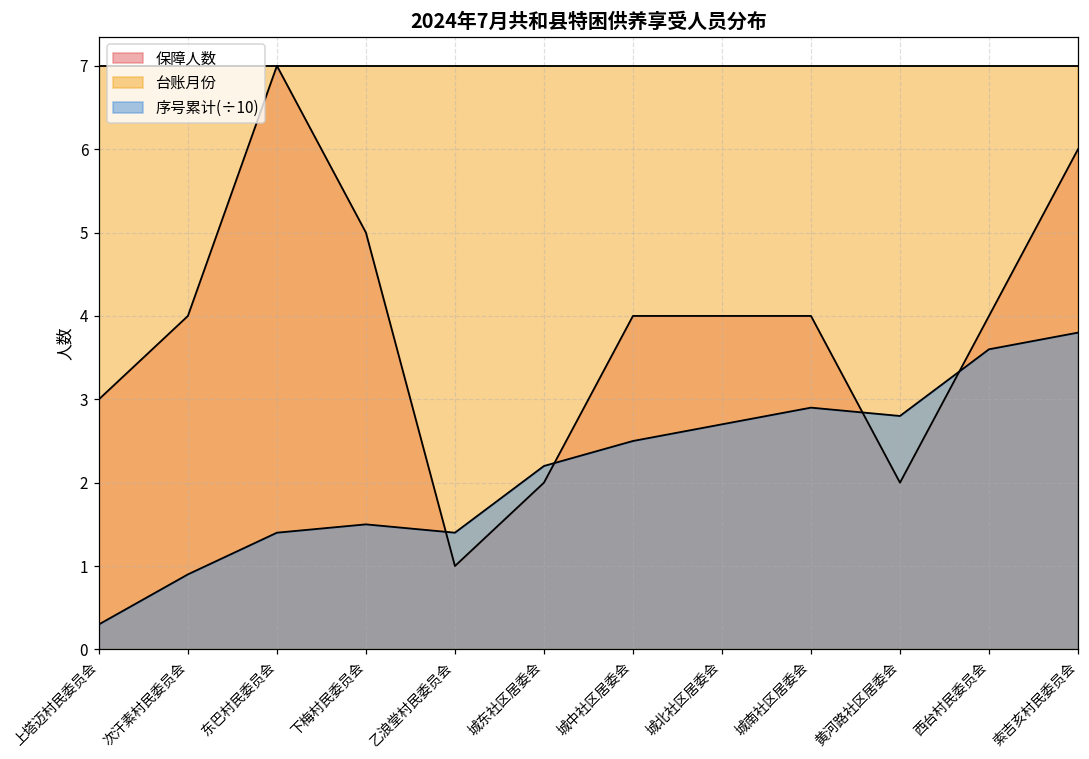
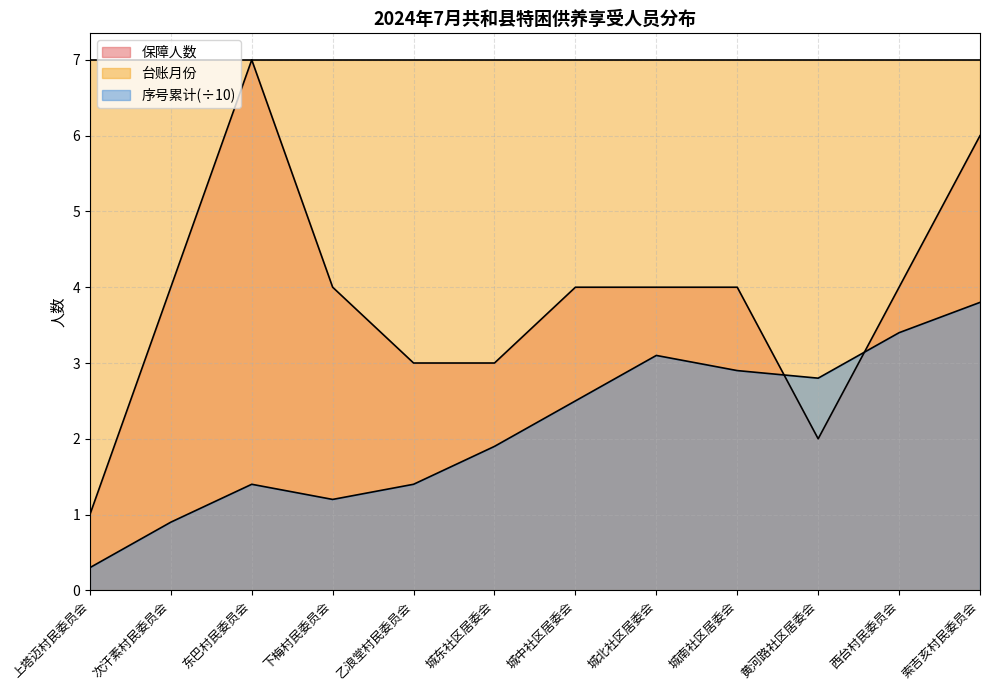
保障人数, 上塔迈村民委员会: 3 -> 1
保障人数, 下梅村民委员会: 5 -> 4
序号累计(÷10), 下梅村民委员会: 1.5 -> 1.2
保障人数, 乙浪堂村民委员会: 1 -> 3
保障人数, 城东社区居委会: 2 -> 3
序号累计(÷10), 城东社区居委会: 2.2 -> 1.9
序号累计(÷10), 城北社区居委会: 2.7 -> 3.1
序号累计(÷10), 西台村民委员会: 3.6 -> 3.4
